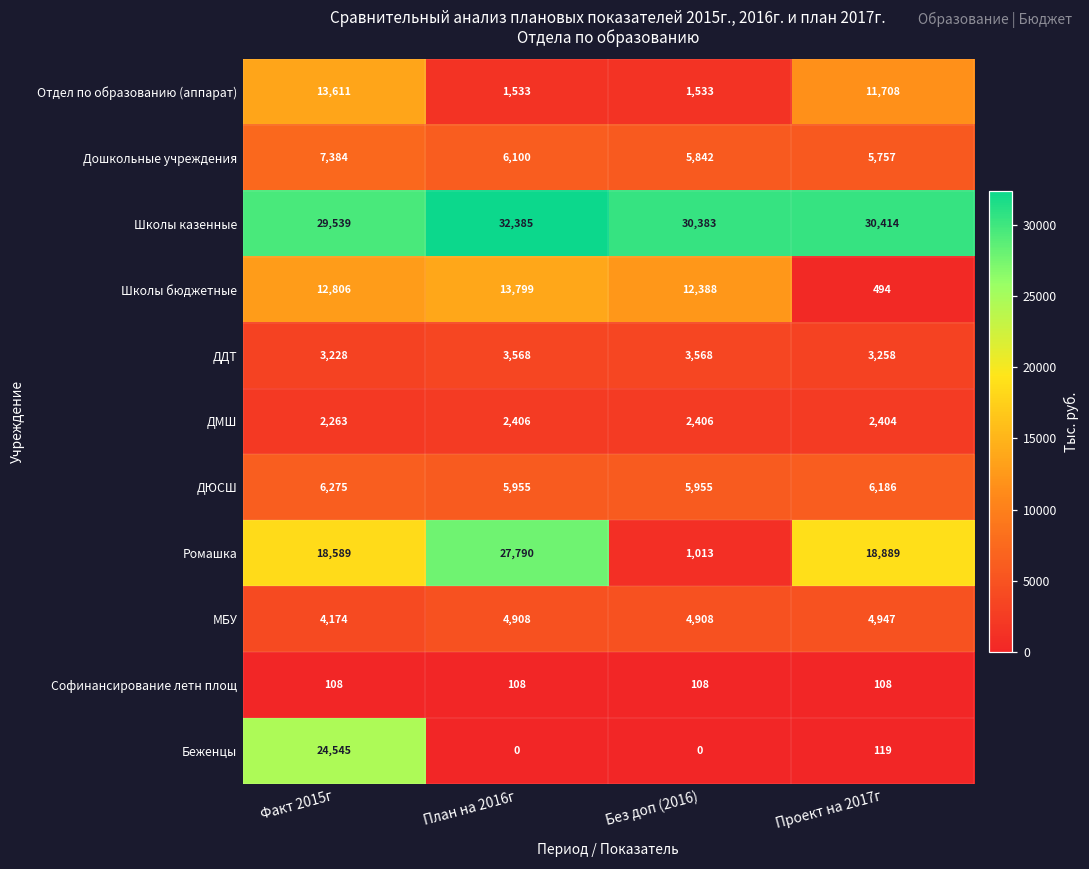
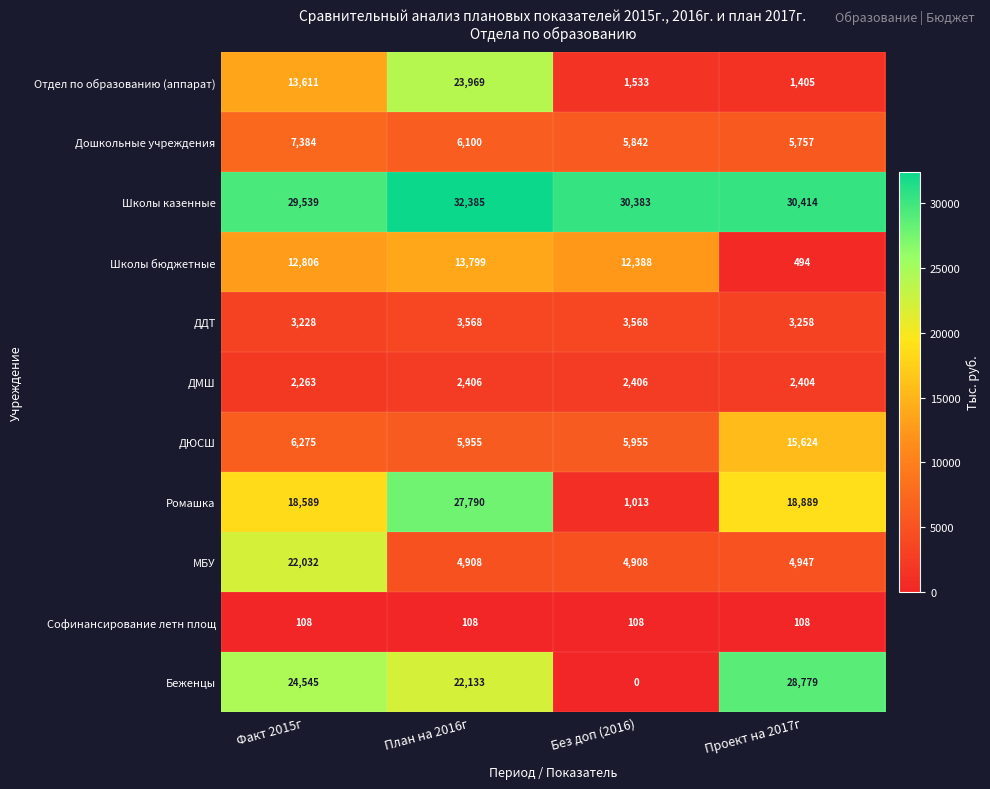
Отдел по образованию (аппарат), План на 2016г: 1,533 -> 23,969
Отдел по образованию (аппарат), Проект на 2017г: 11,708 -> 1,405
ДЮСШ, Проект на 2017г: 6,186 -> 15,624
МБУ, Факт 2015г: 4,174 -> 22,032
Беженцы, План на 2016г: 0 -> 22,133
Беженцы, Проект на 2017г: 119 -> 28,779
